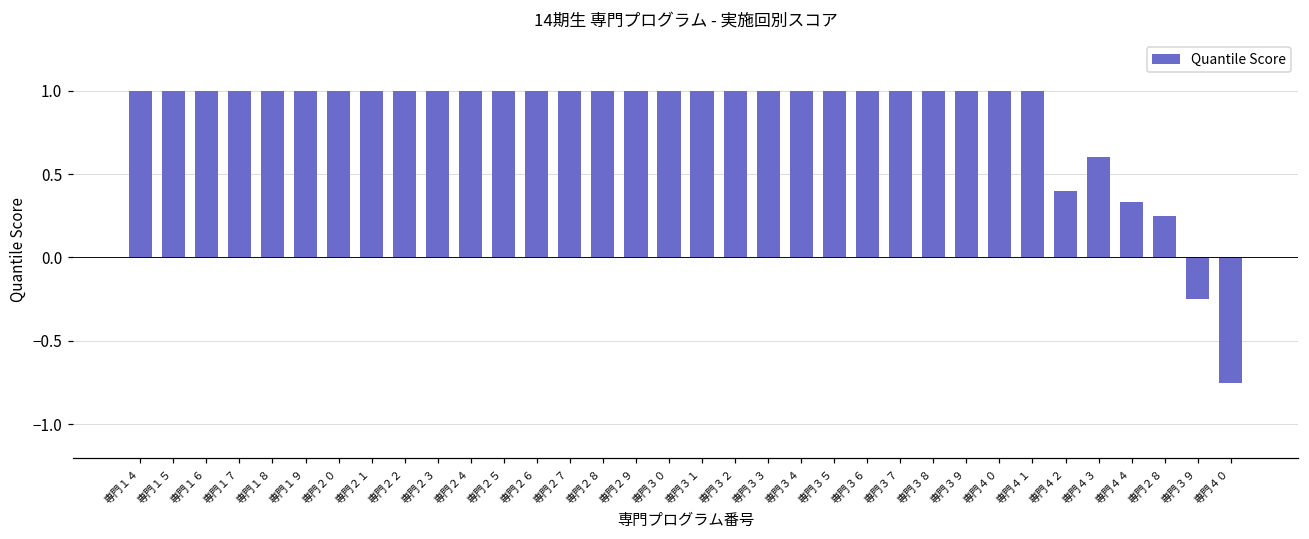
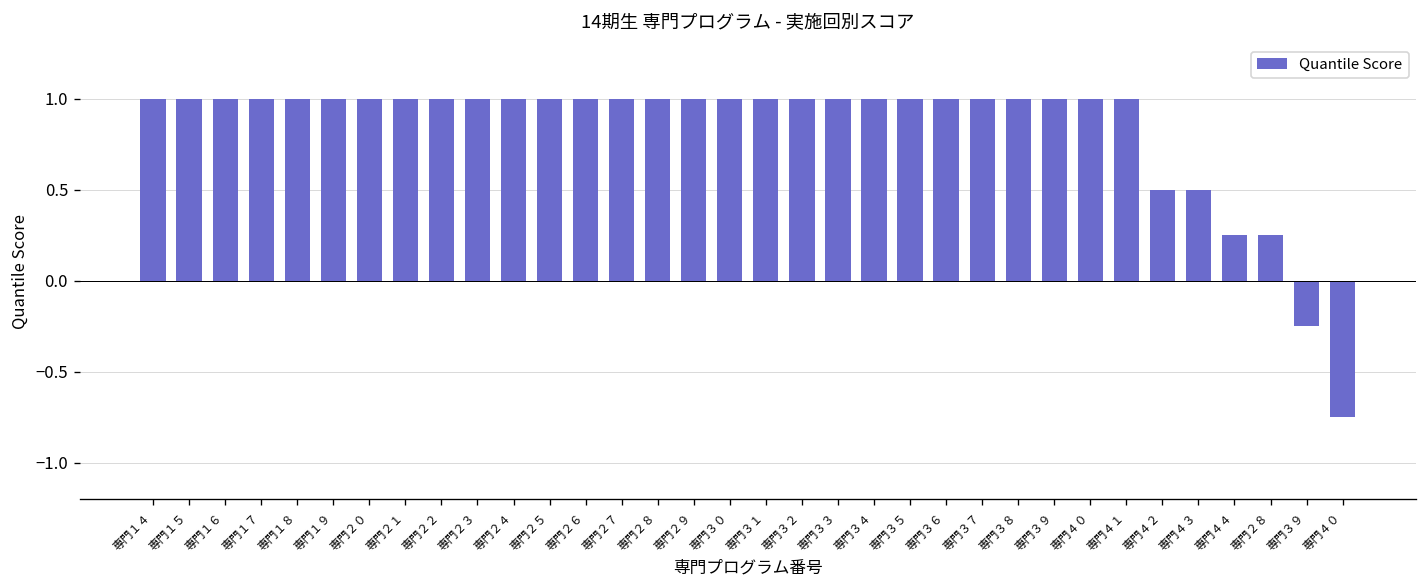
専門４２: 0.4 -> 0.5
専門４３: 0.6 -> 0.5
専門４４: 0.33 -> 0.25
